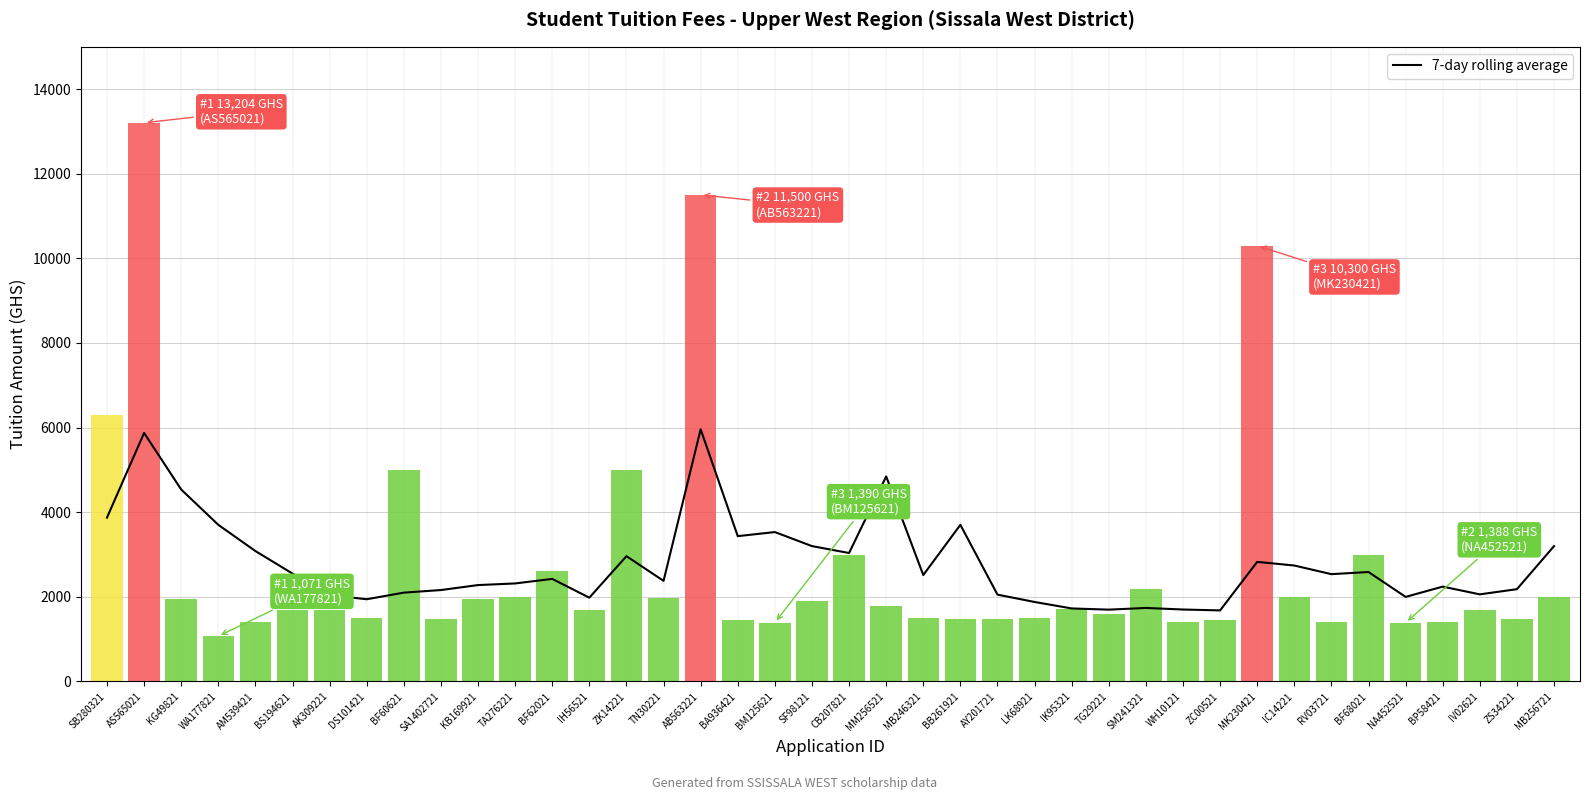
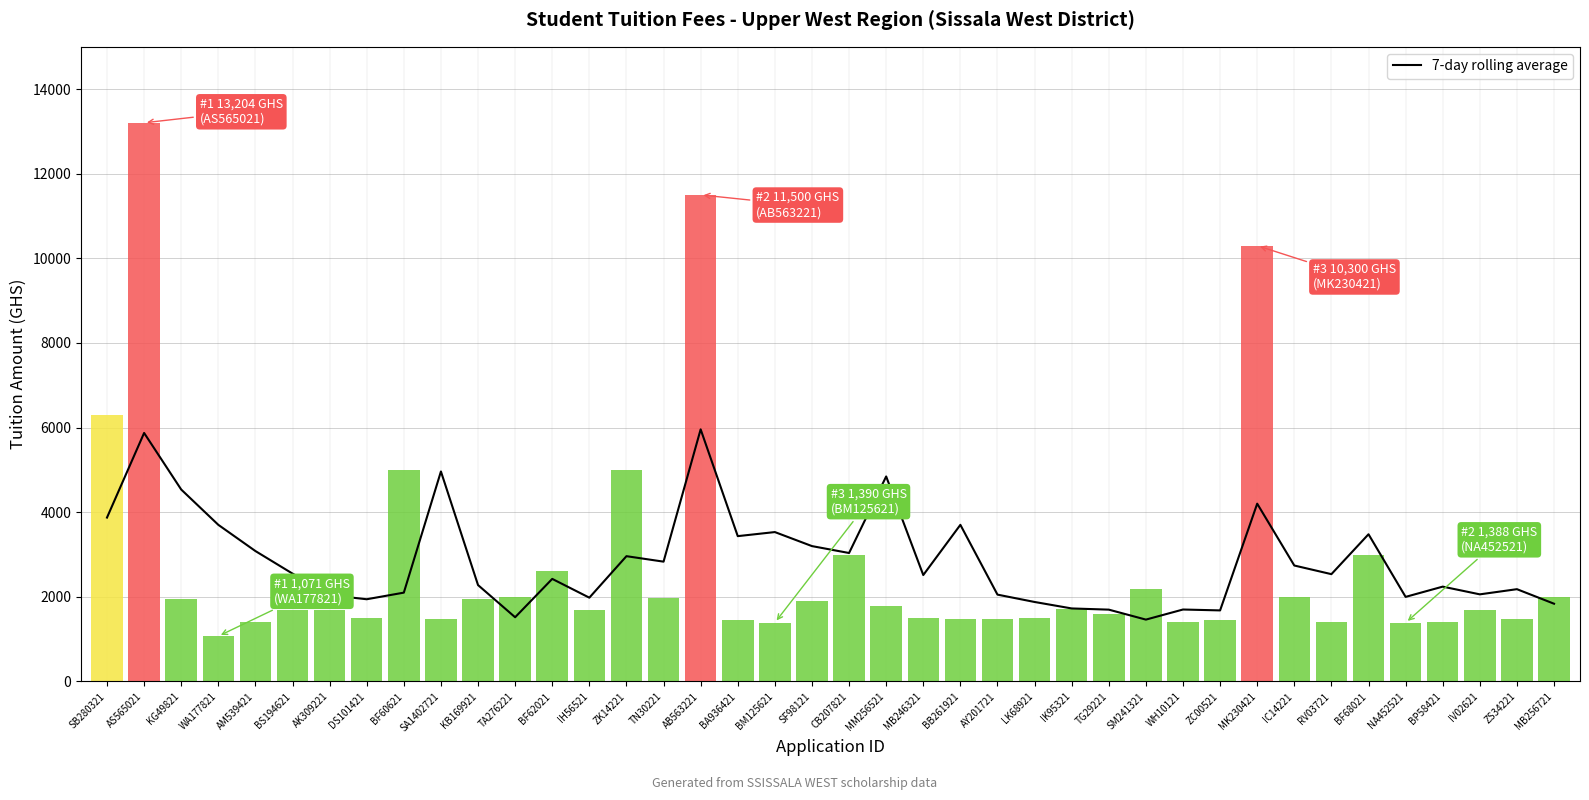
7-day rolling average, SA1402721: 2200 -> 5000
7-day rolling average, TA276221: 2300 -> 1500
7-day rolling average, TN30221: 2400 -> 2800
7-day rolling average, SM241321: 1700 -> 1500
7-day rolling average, MK230421: 2800 -> 4200
7-day rolling average, BF68021: 2600 -> 3500
7-day rolling average, MB256721: 3200 -> 1800
